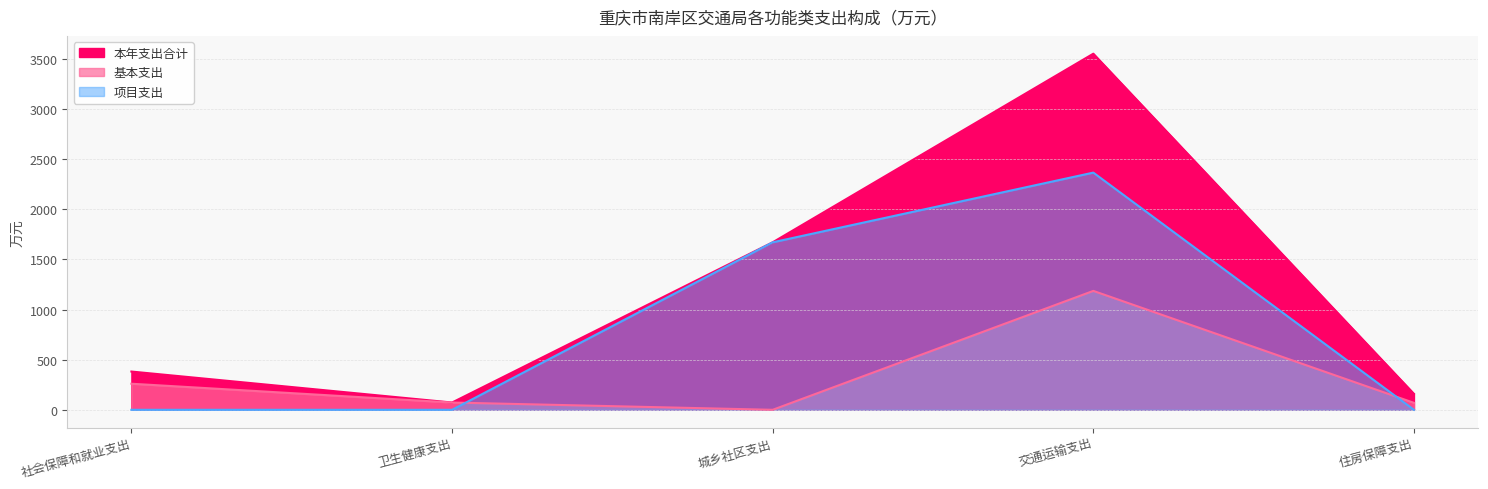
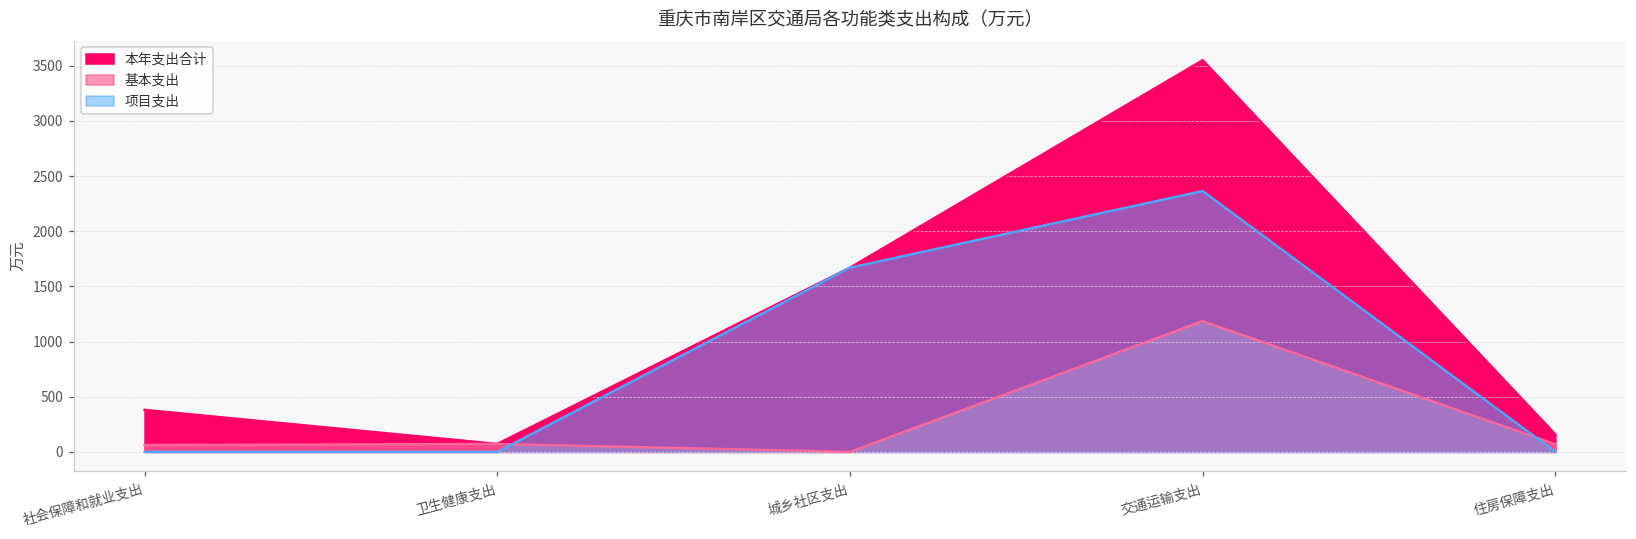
基本支出, 社会保障和就业支出: 260 -> 60
